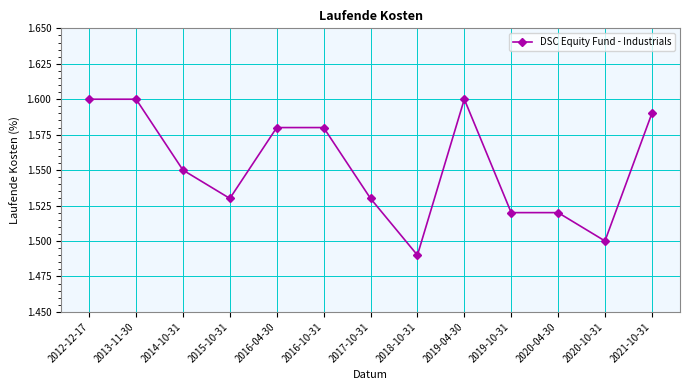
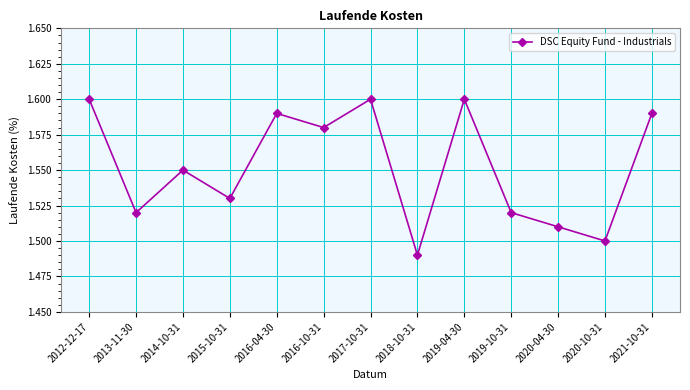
2013-11-30: 1.60 -> 1.52
2016-04-30: 1.58 -> 1.59
2017-10-31: 1.53 -> 1.60
2020-04-30: 1.52 -> 1.51
